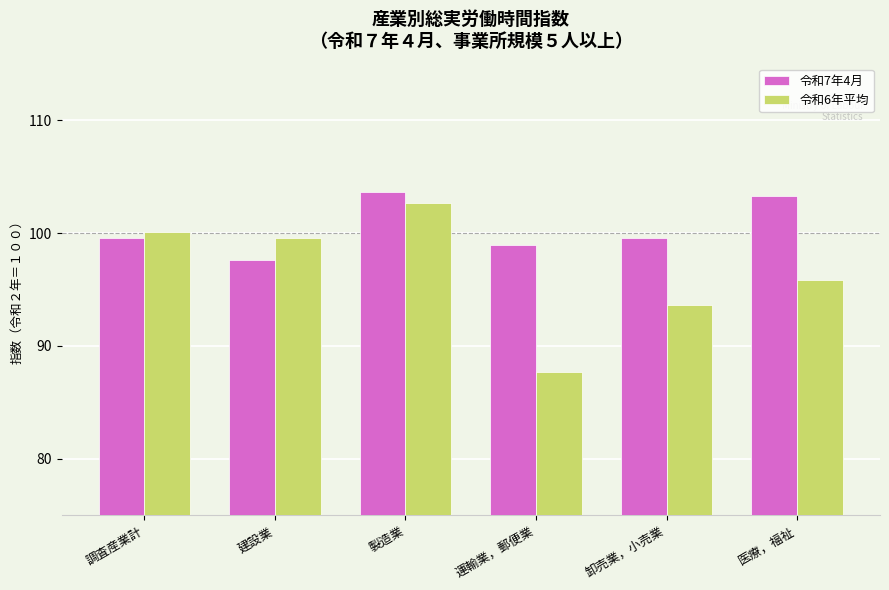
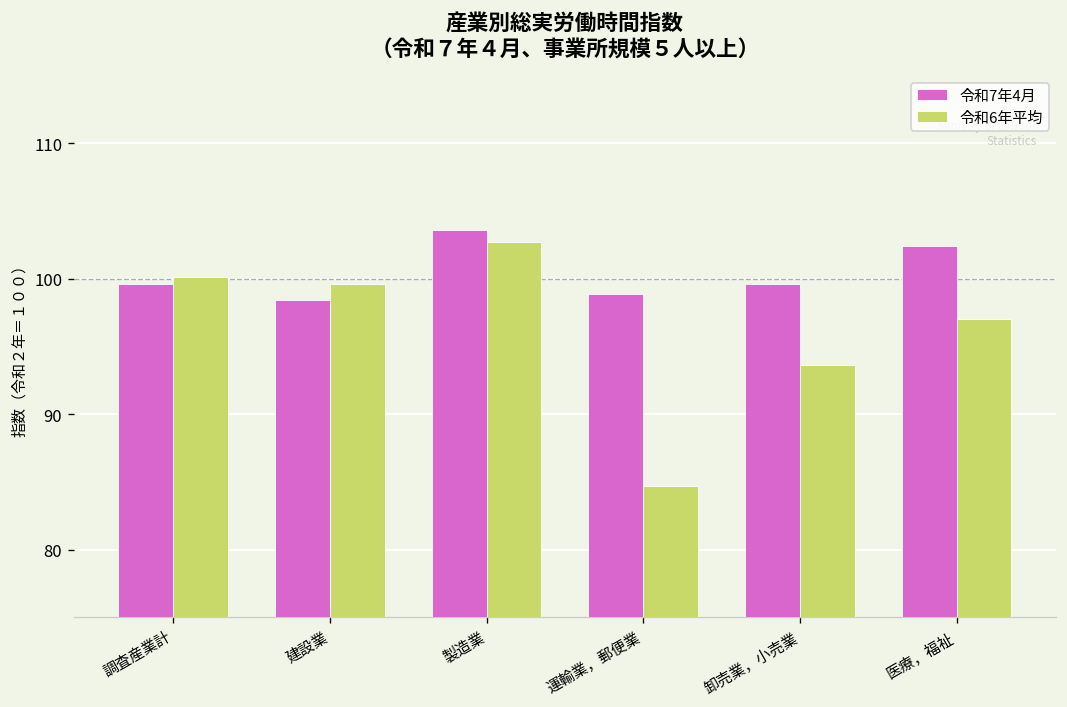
令和7年4月, 建設業: 97.6 -> 98.4
令和6年平均, 運輸業，郵便業: 87.7 -> 84.7
令和7年4月, 医療，福祉: 103.3 -> 102.4
令和6年平均, 医療，福祉: 95.8 -> 97.0
